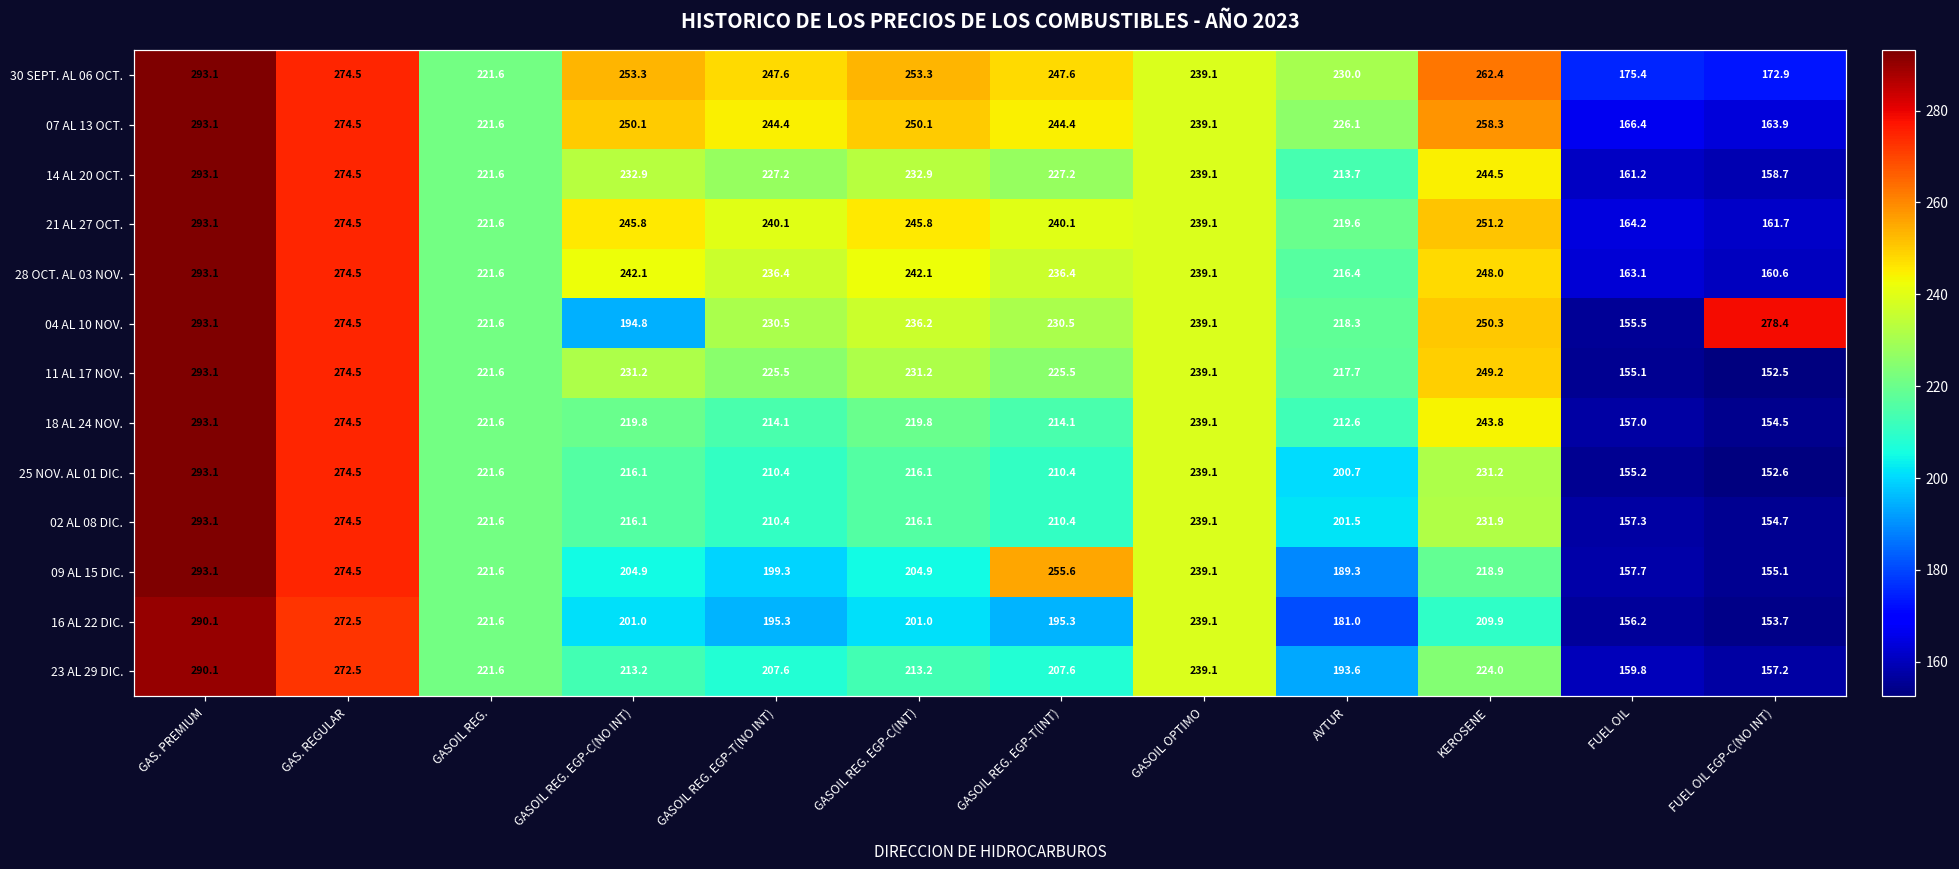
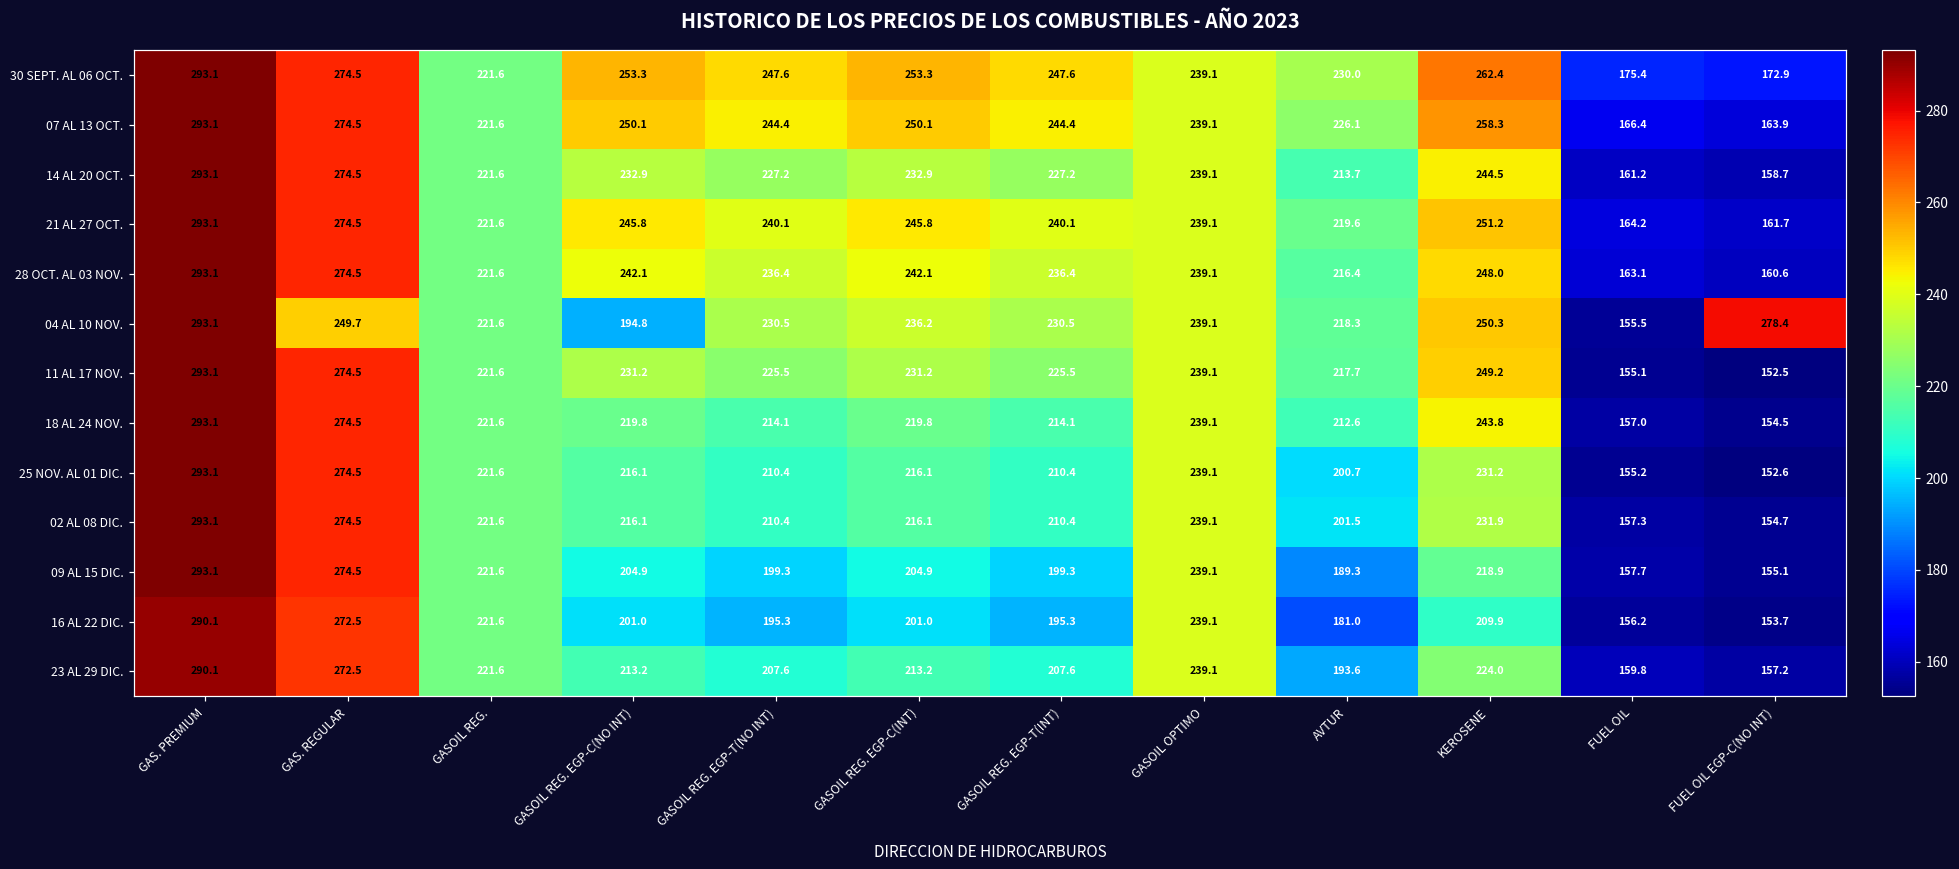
04 AL 10 NOV., GAS. REGULAR: 274.5 -> 249.7
09 AL 15 DIC., GASOIL REG. EGP-T(INT): 255.6 -> 199.3
